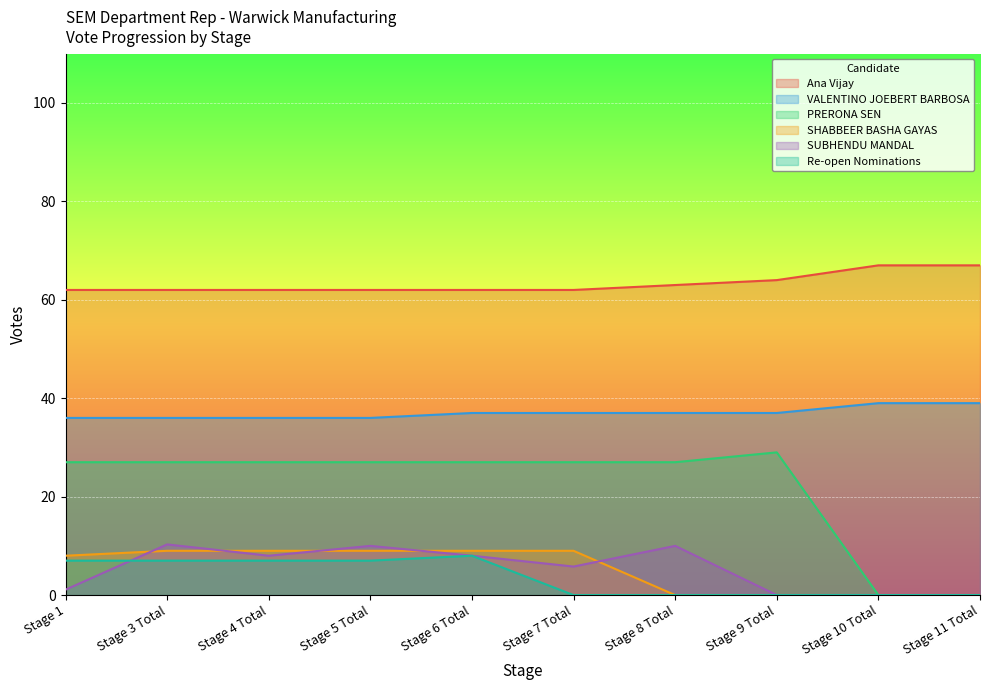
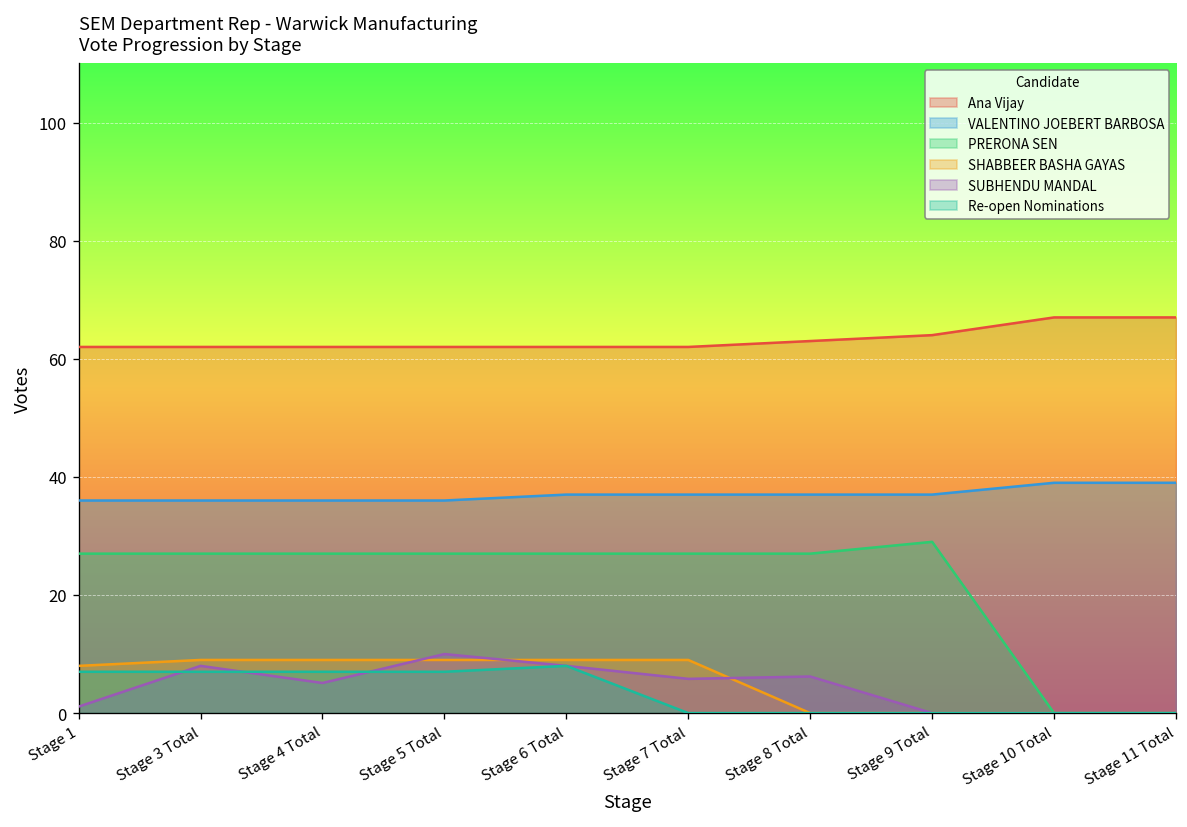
SUBHENDU MANDAL, Stage 3 Total: 10 -> 8
SUBHENDU MANDAL, Stage 4 Total: 8 -> 5
SUBHENDU MANDAL, Stage 8 Total: 10 -> 6
